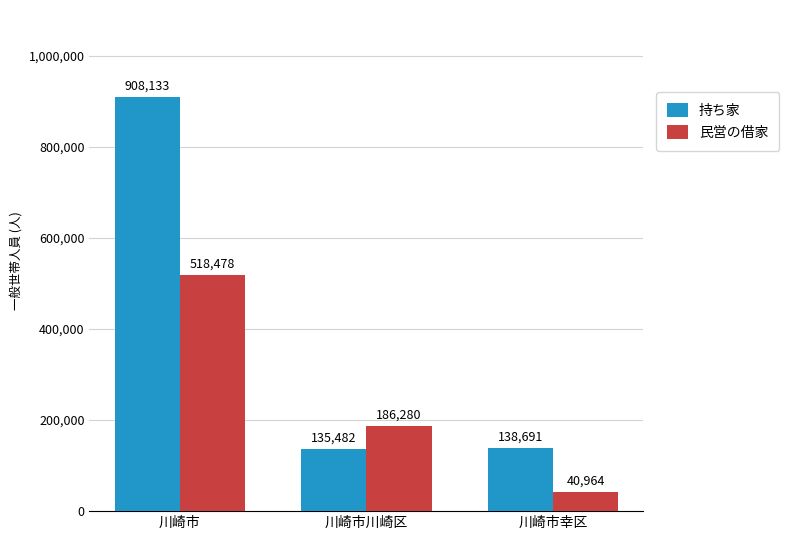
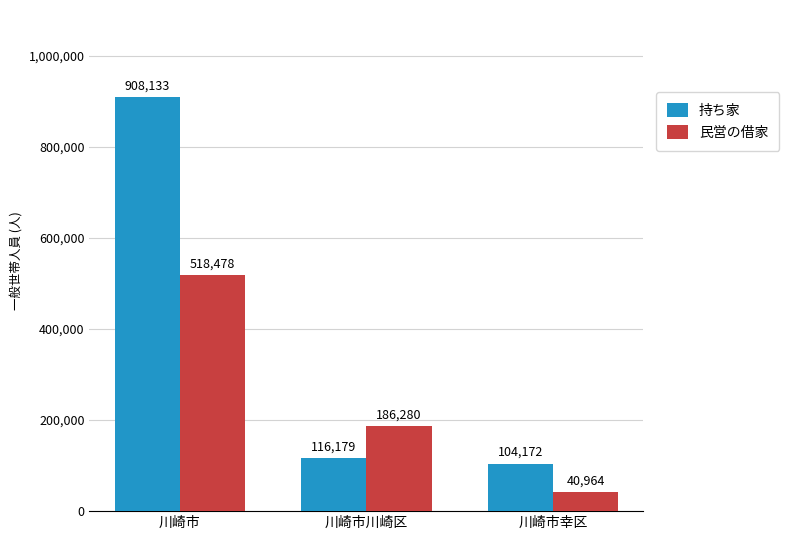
持ち家, 川崎市川崎区: 135,482 -> 116,179
持ち家, 川崎市幸区: 138,691 -> 104,172
